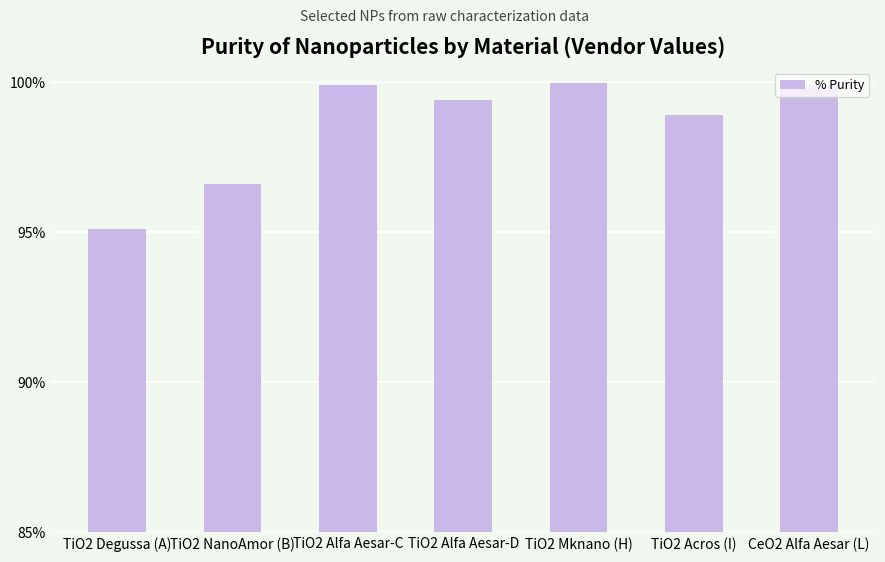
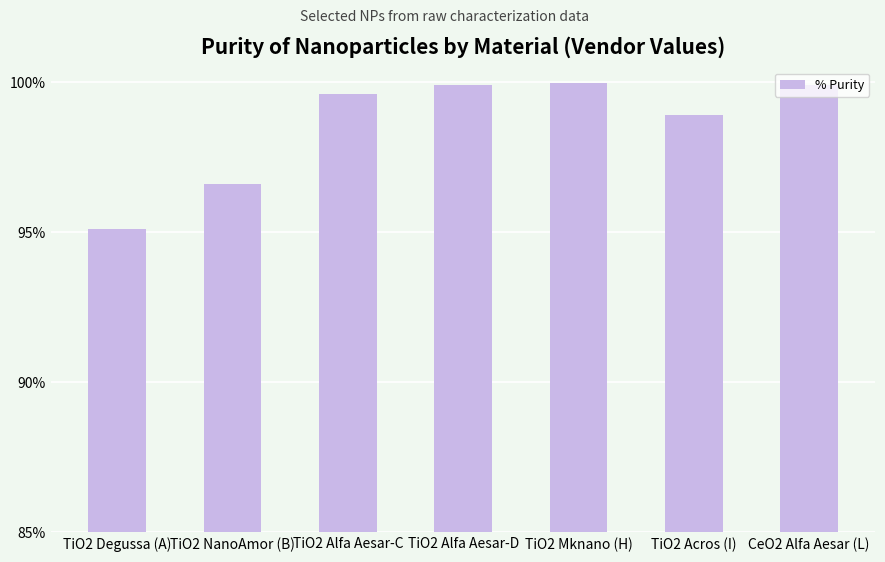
TiO2 Alfa Aesar-C: 99.9% -> 99.6%
TiO2 Alfa Aesar-D: 99.4% -> 99.9%
